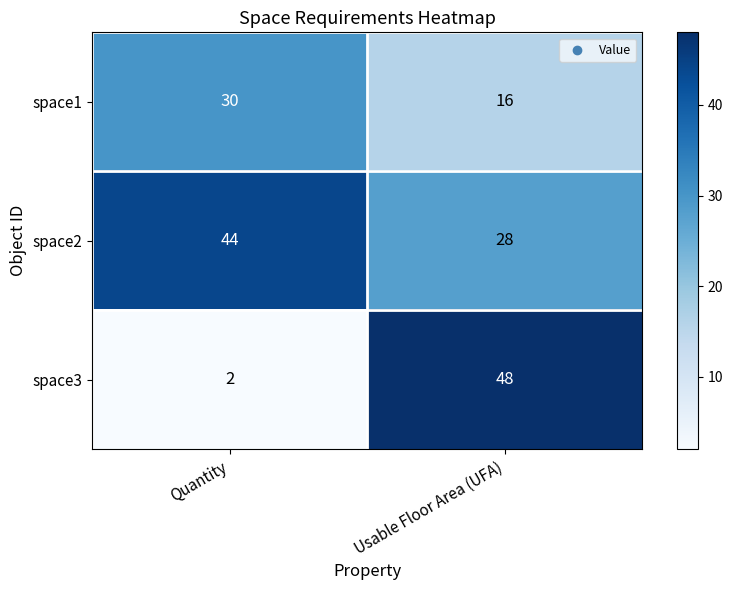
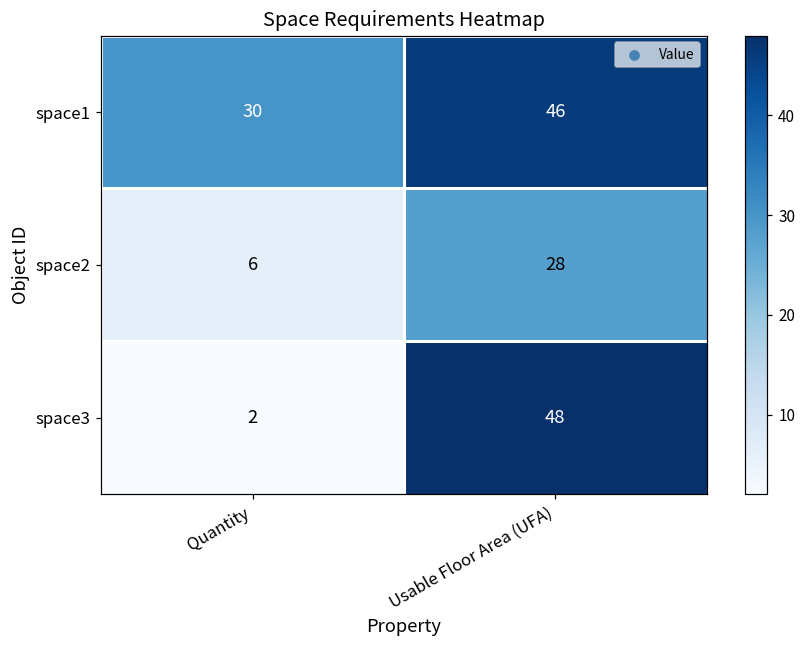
space1, Usable Floor Area (UFA): 16 -> 46
space2, Quantity: 44 -> 6
